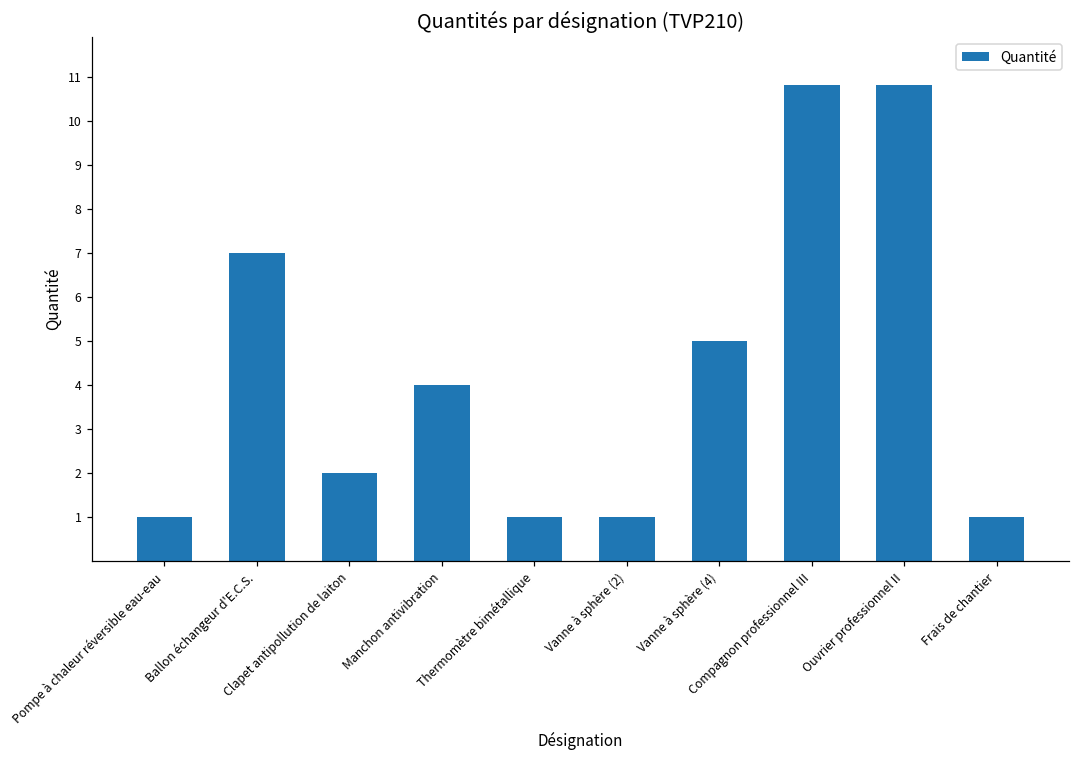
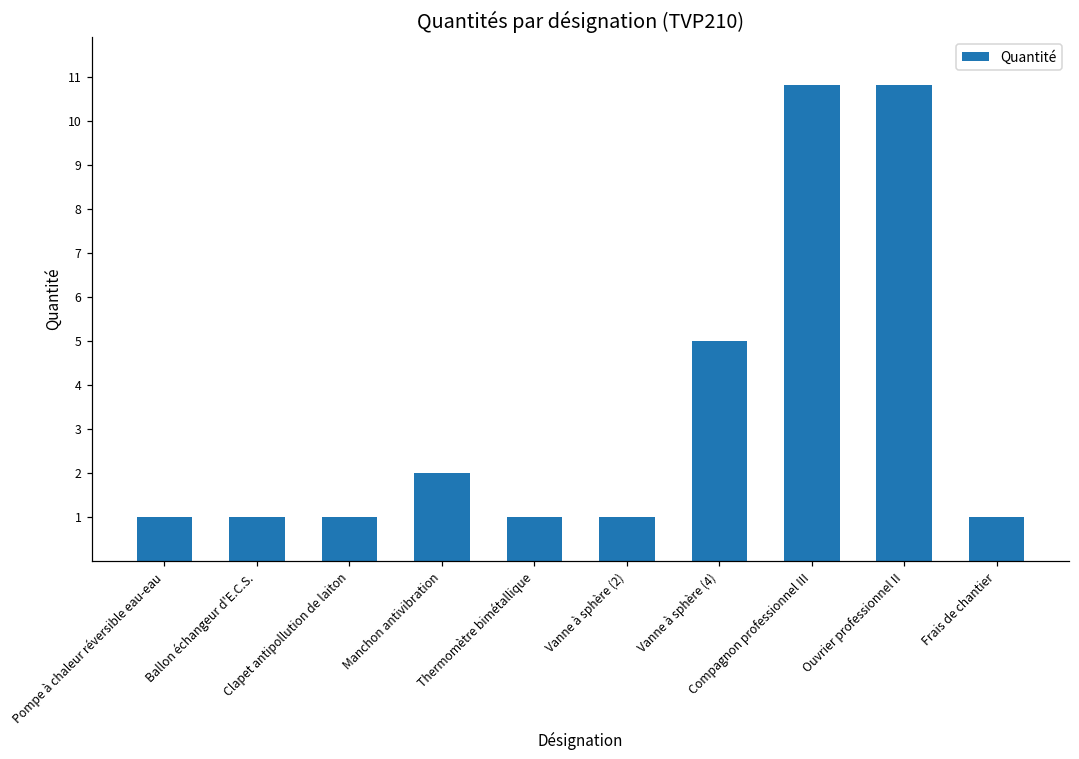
Ballon échangeur d'E.C.S.: 7 -> 1
Clapet antipollution de laiton: 2 -> 1
Manchon antivibration: 4 -> 2
